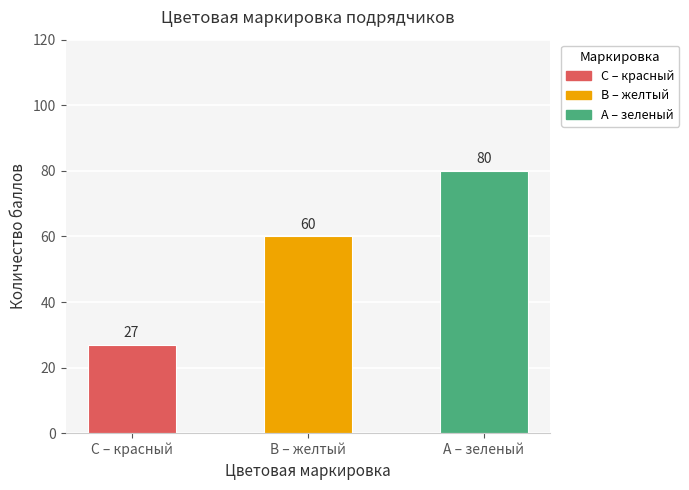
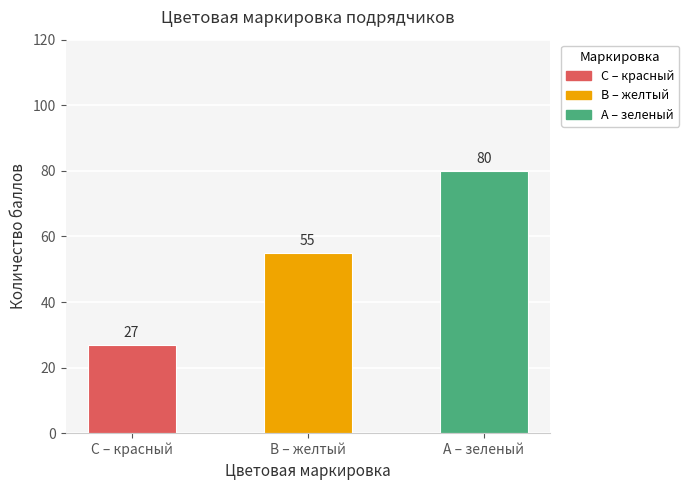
B – желтый: 60 -> 55
